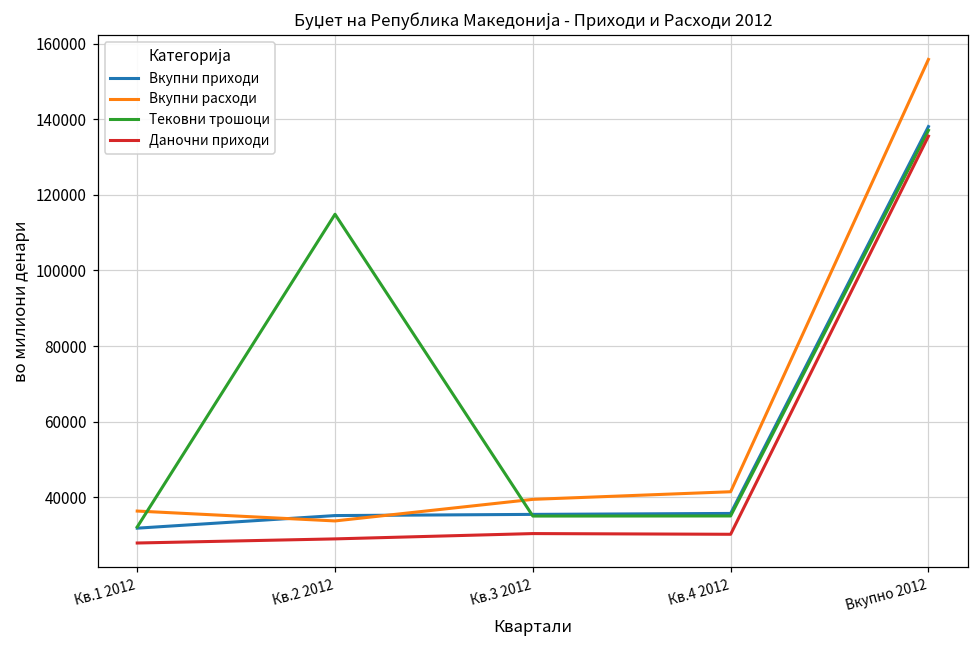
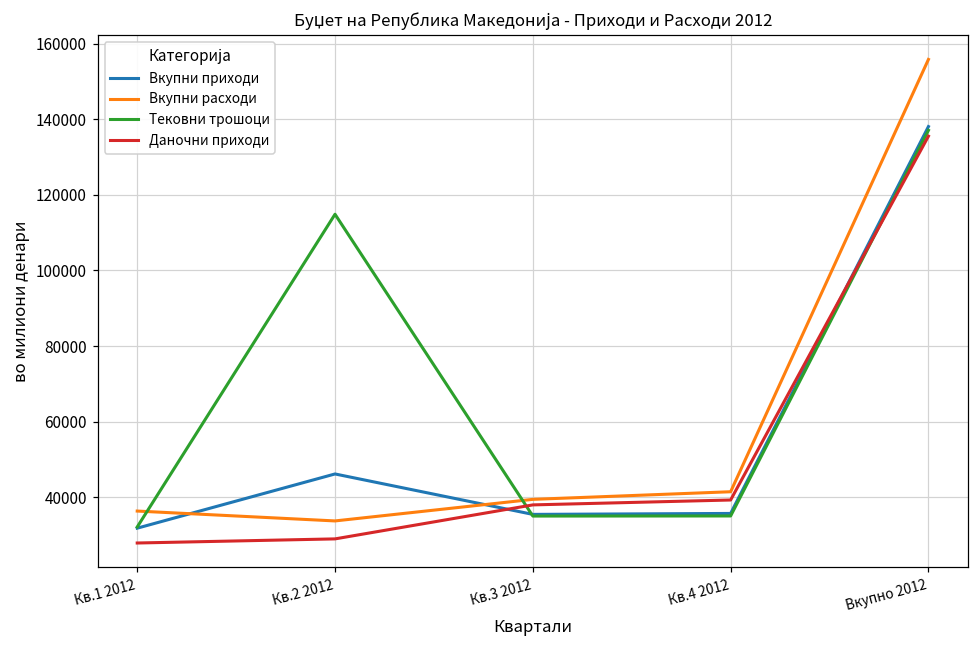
Вкупни приходи, Кв.2 2012: 35000 -> 46000
Даночни приходи, Кв.3 2012: 30000 -> 38000
Даночни приходи, Кв.4 2012: 30000 -> 39000
